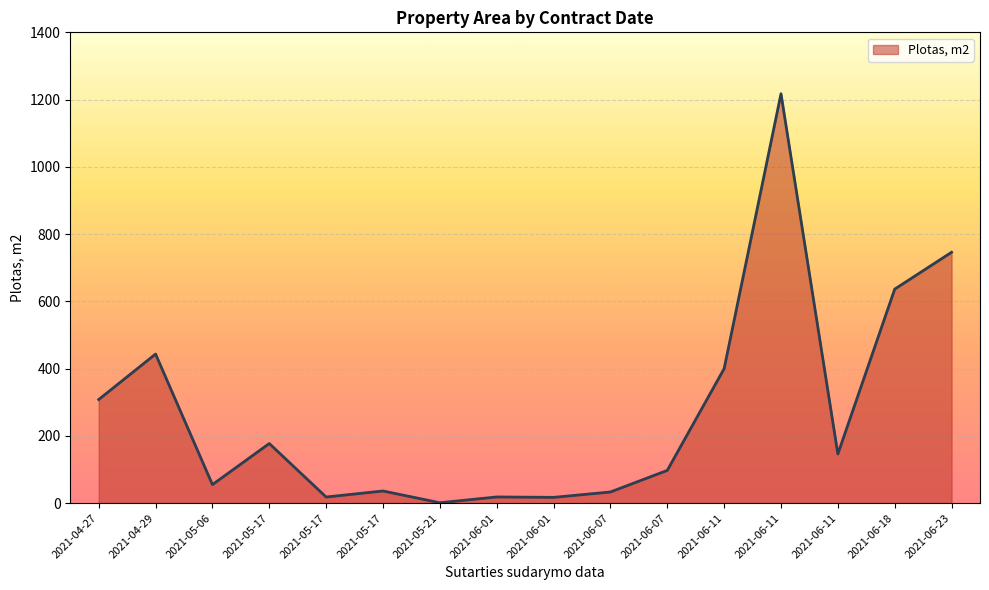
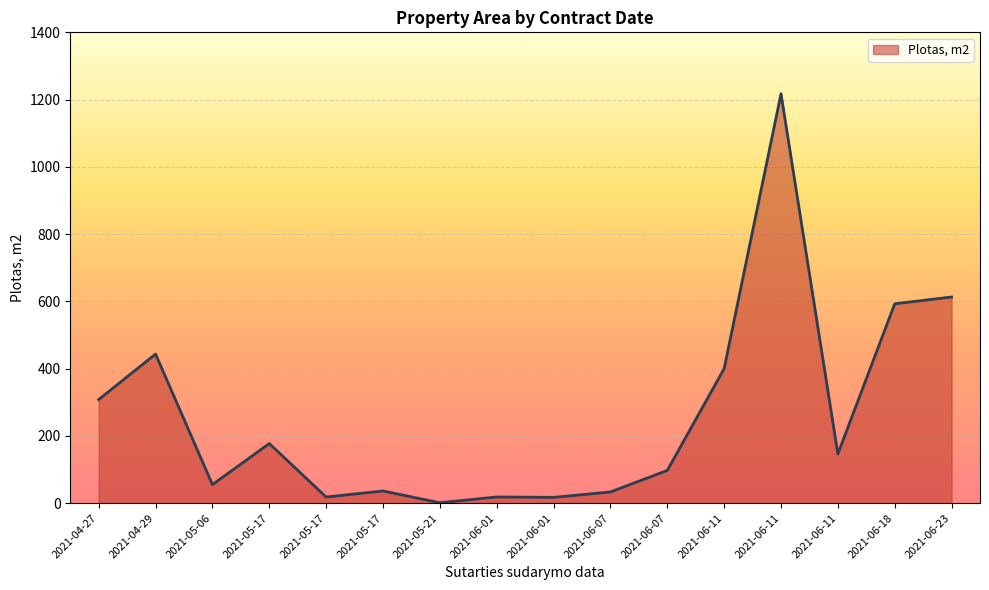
2021-06-18: 640 -> 590
2021-06-23: 750 -> 610
